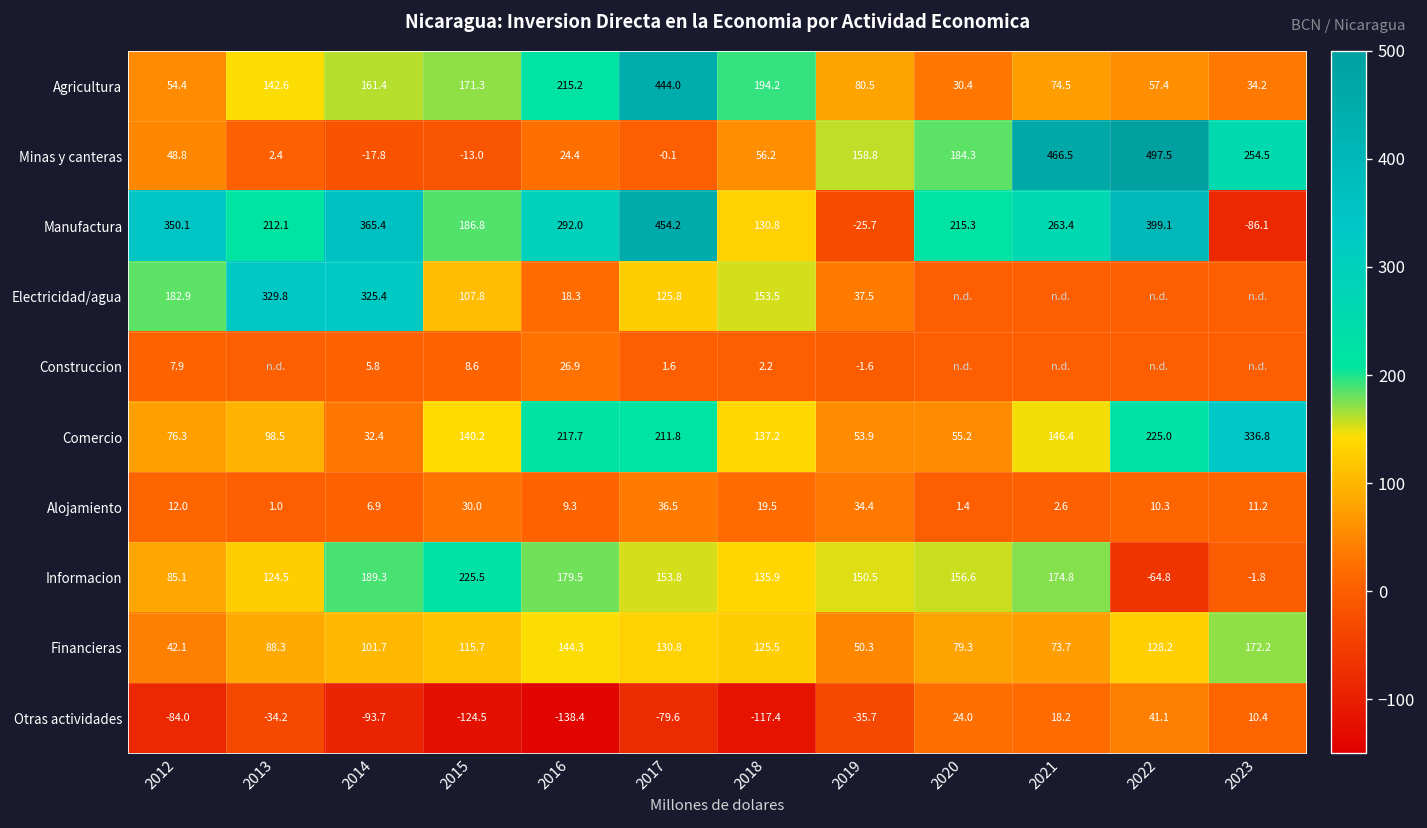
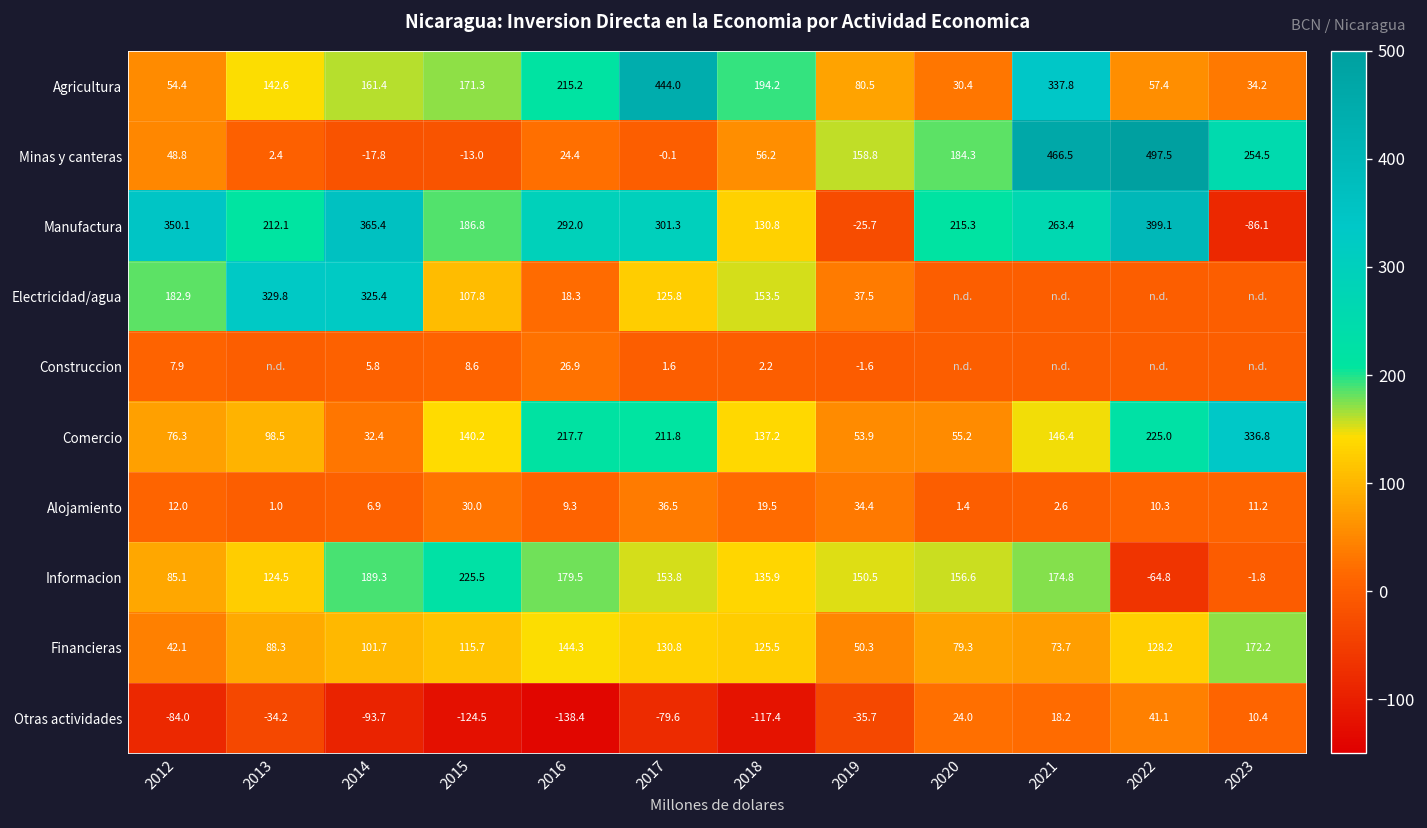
Agricultura, 2021: 74.5 -> 337.8
Manufactura, 2017: 454.2 -> 301.3
